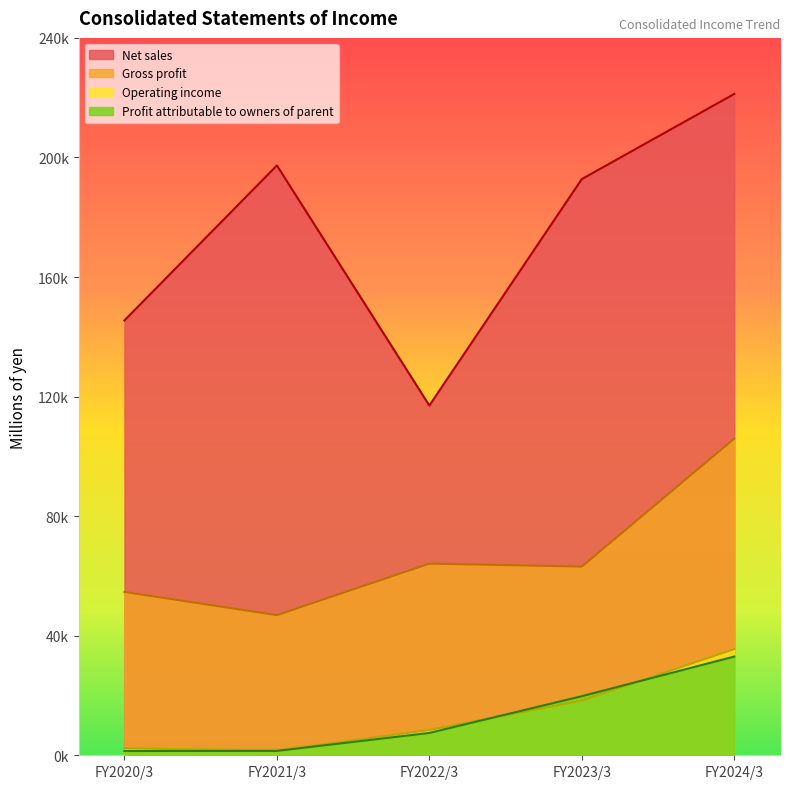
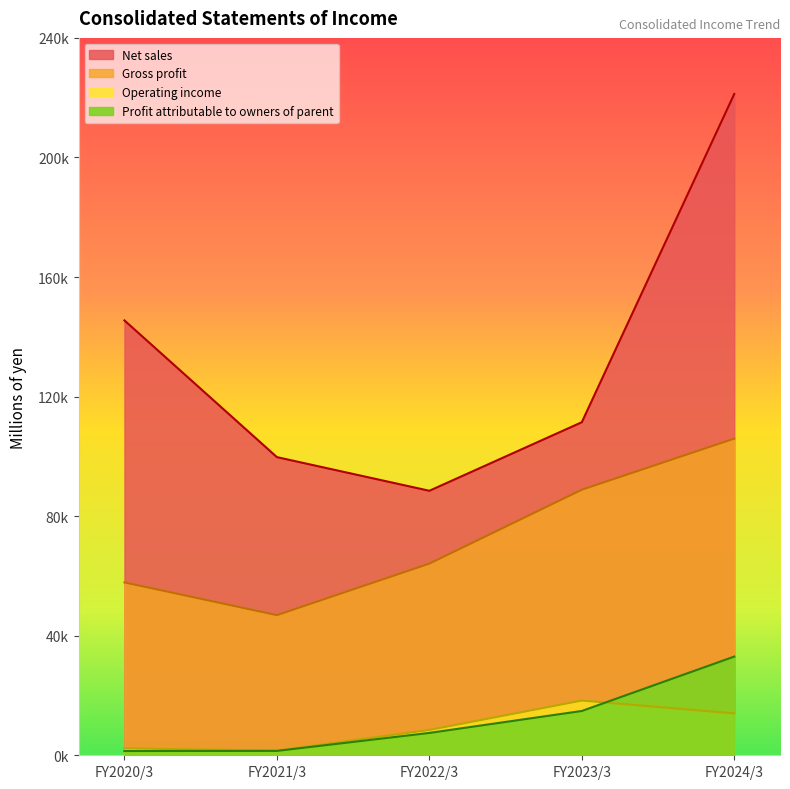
Gross profit, FY2020/3: 55000 -> 58000
Net sales, FY2021/3: 197000 -> 100000
Net sales, FY2022/3: 117000 -> 88000
Net sales, FY2023/3: 193000 -> 111000
Gross profit, FY2023/3: 63000 -> 89000
Profit attributable to owners of parent, FY2023/3: 20000 -> 15000
Operating income, FY2024/3: 36000 -> 14000
